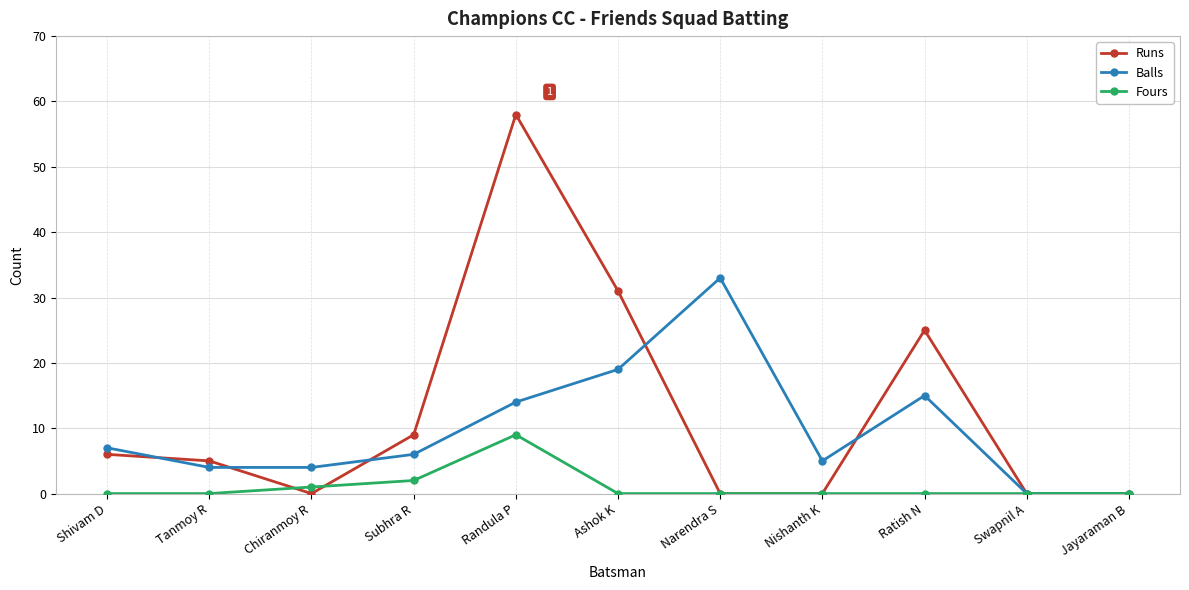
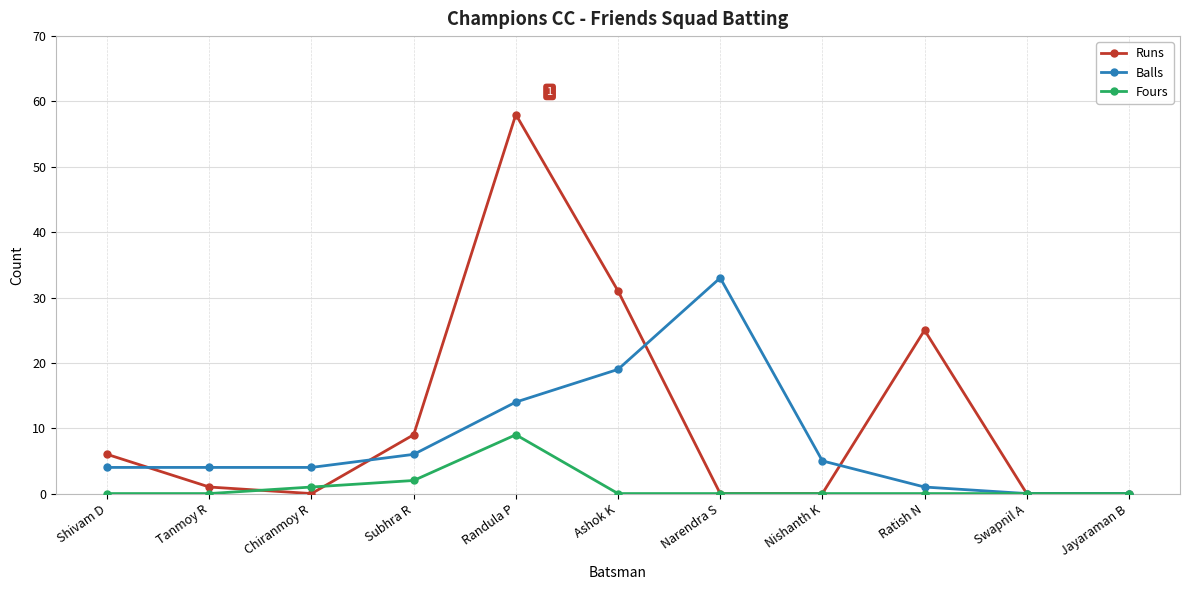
Balls, Shivam D: 7 -> 4
Runs, Tanmoy R: 5 -> 1
Balls, Ratish N: 15 -> 1
